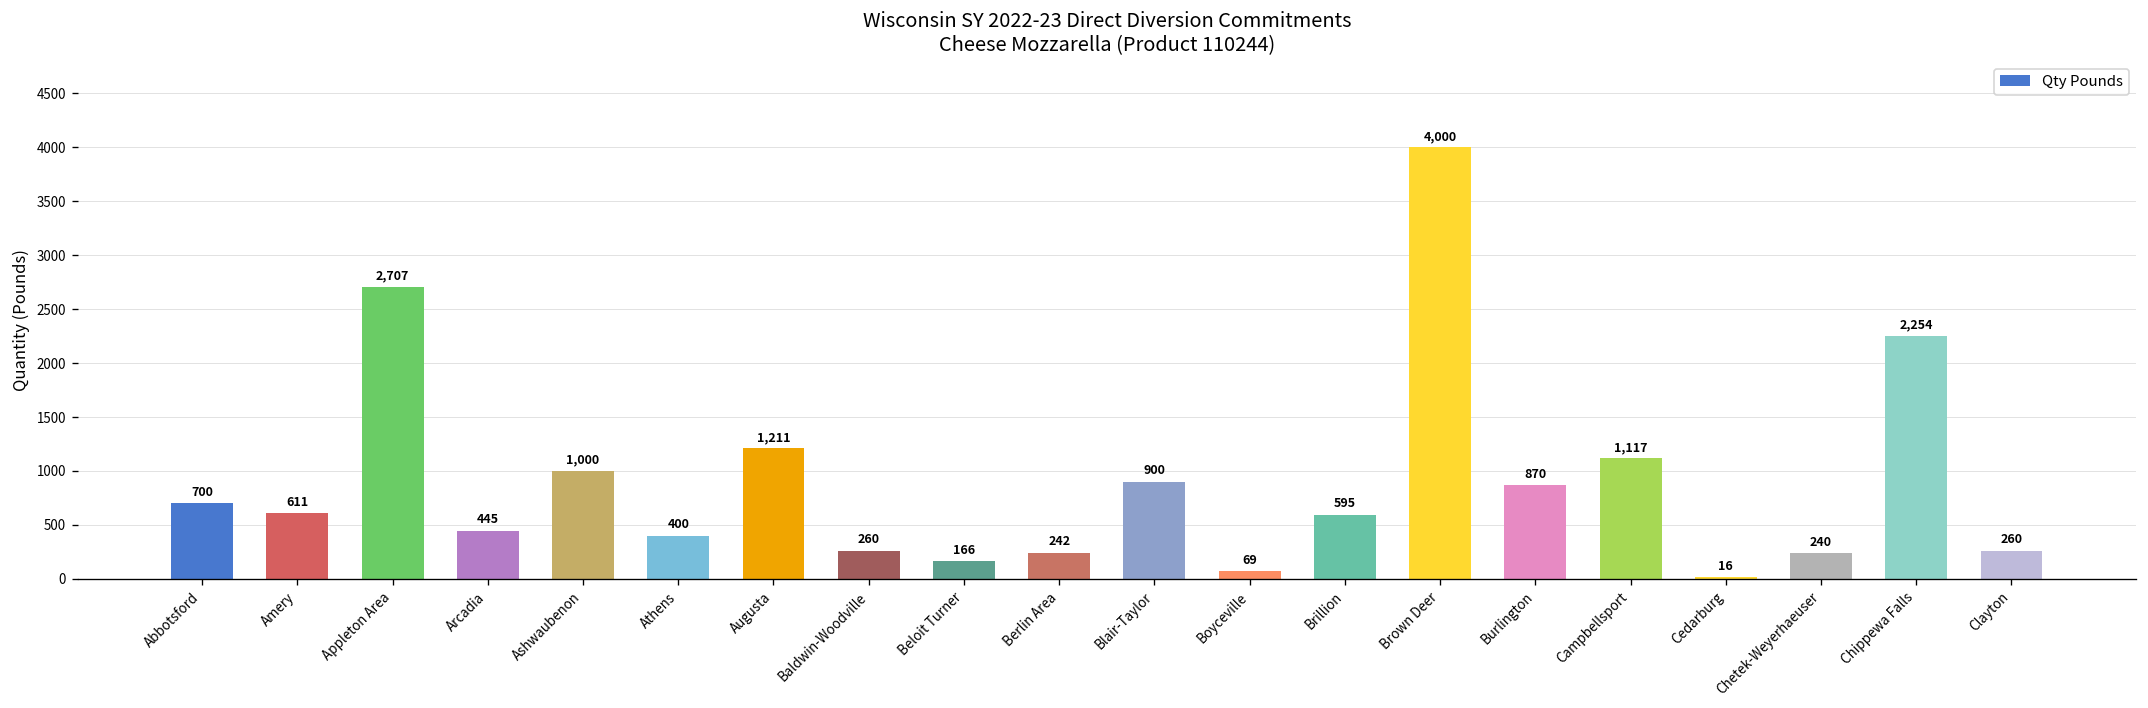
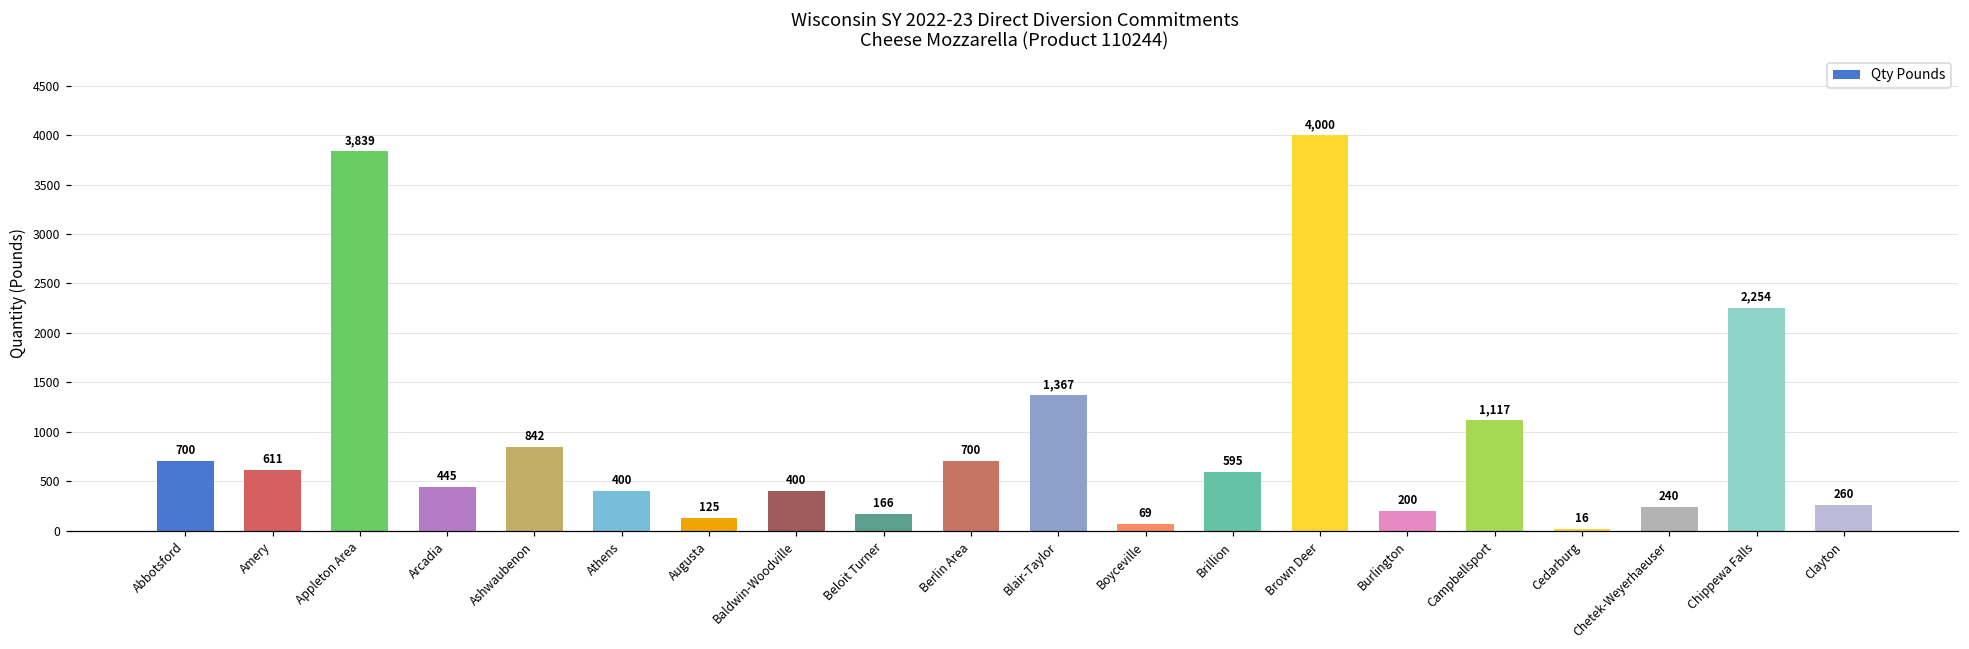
Appleton Area: 2,707 -> 3,839
Ashwaubenon: 1,000 -> 842
Augusta: 1,211 -> 125
Baldwin-Woodville: 260 -> 400
Berlin Area: 242 -> 700
Blair-Taylor: 900 -> 1,367
Burlington: 870 -> 200
